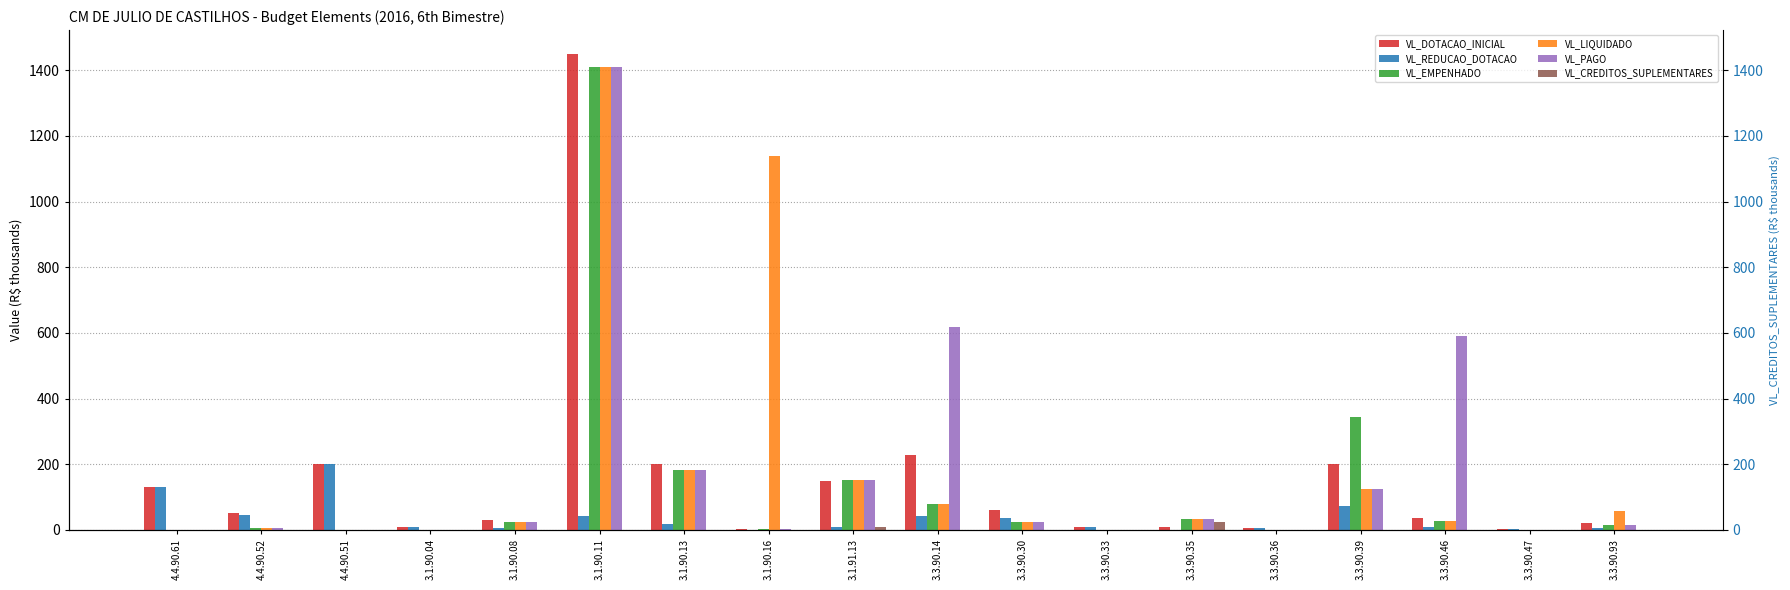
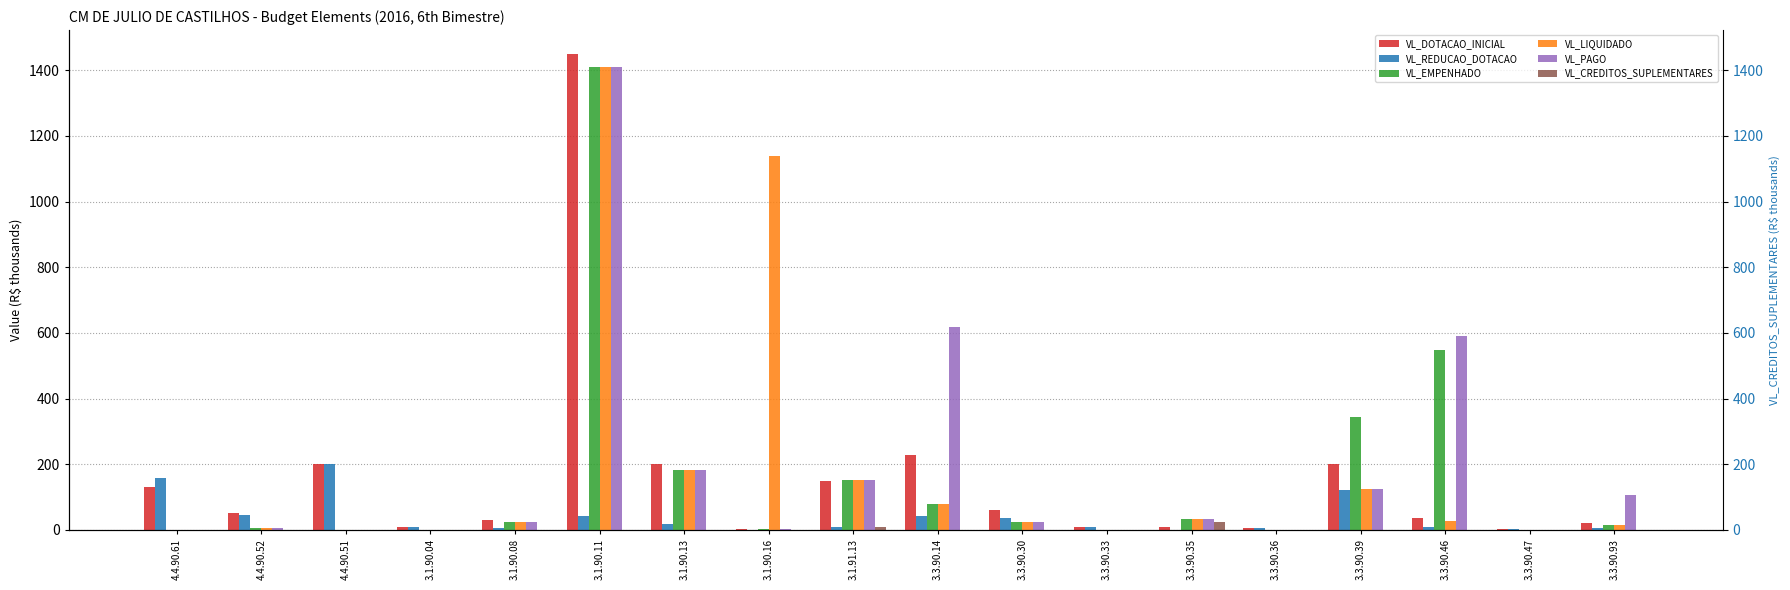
VL_REDUCAO_DOTACAO, 4.4.90.61: 130 -> 160
VL_REDUCAO_DOTACAO, 3.3.90.39: 70 -> 120
VL_EMPENHADO, 3.3.90.46: 30 -> 550
VL_LIQUIDADO, 3.3.90.93: 60 -> 20
VL_PAGO, 3.3.90.93: 20 -> 110
